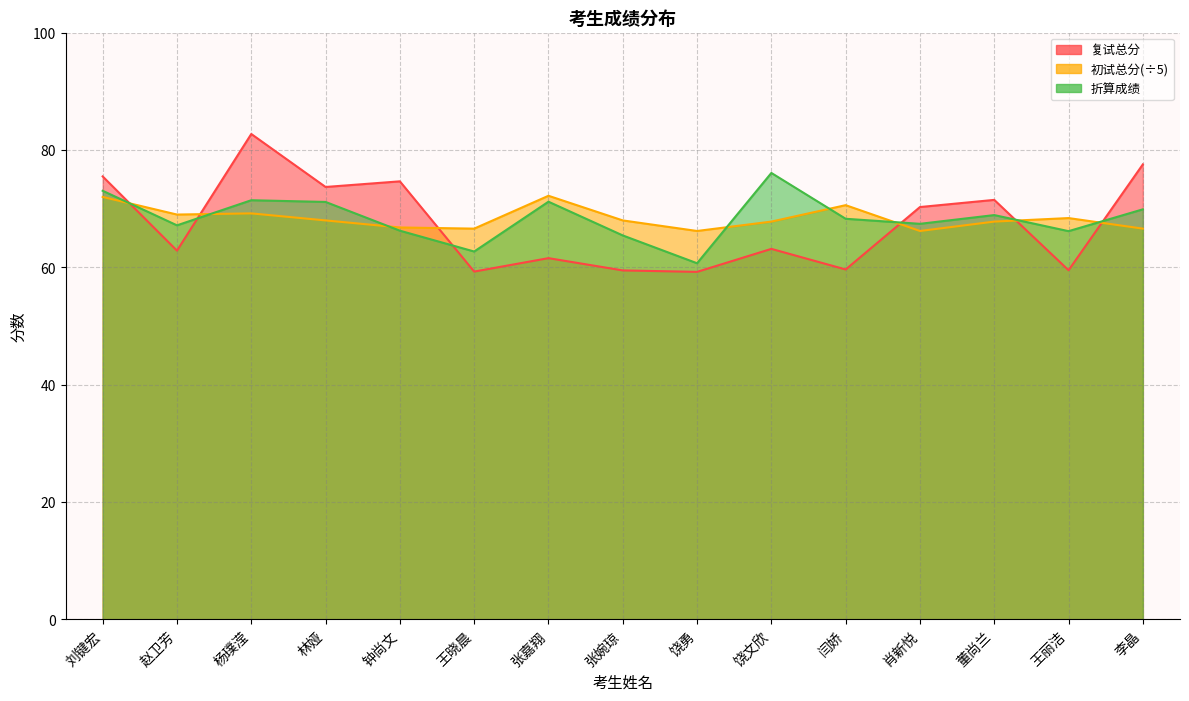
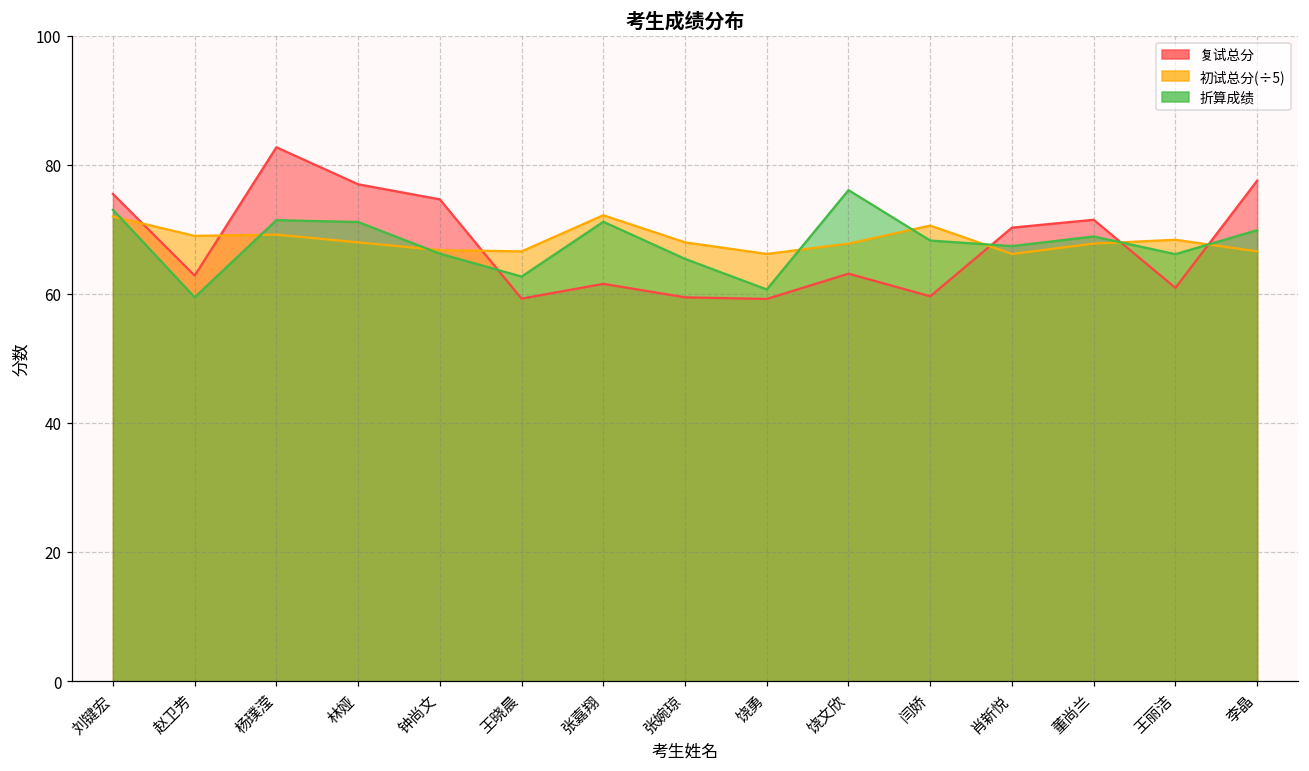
折算成绩, 赵卫芳: 67 -> 59
复试总分, 林娅: 74 -> 77
复试总分, 王丽洁: 60 -> 61
